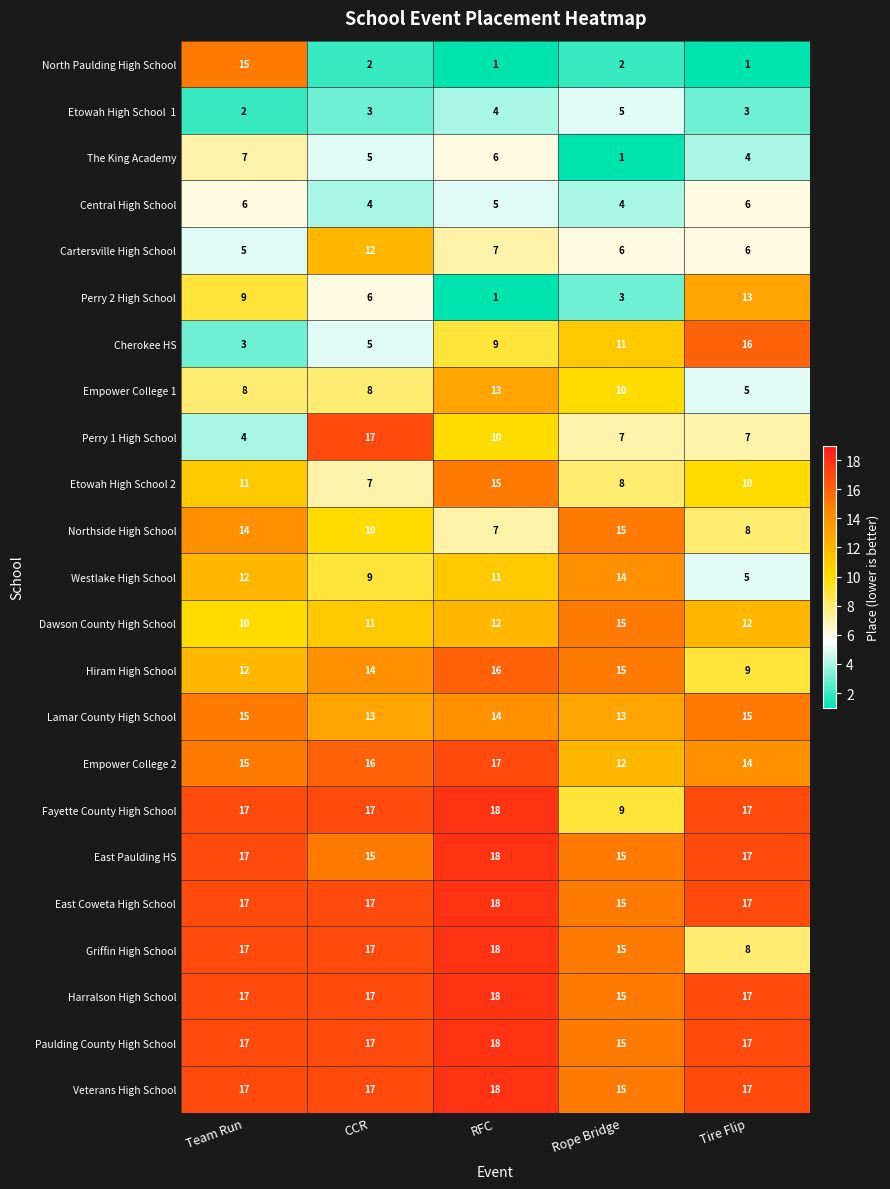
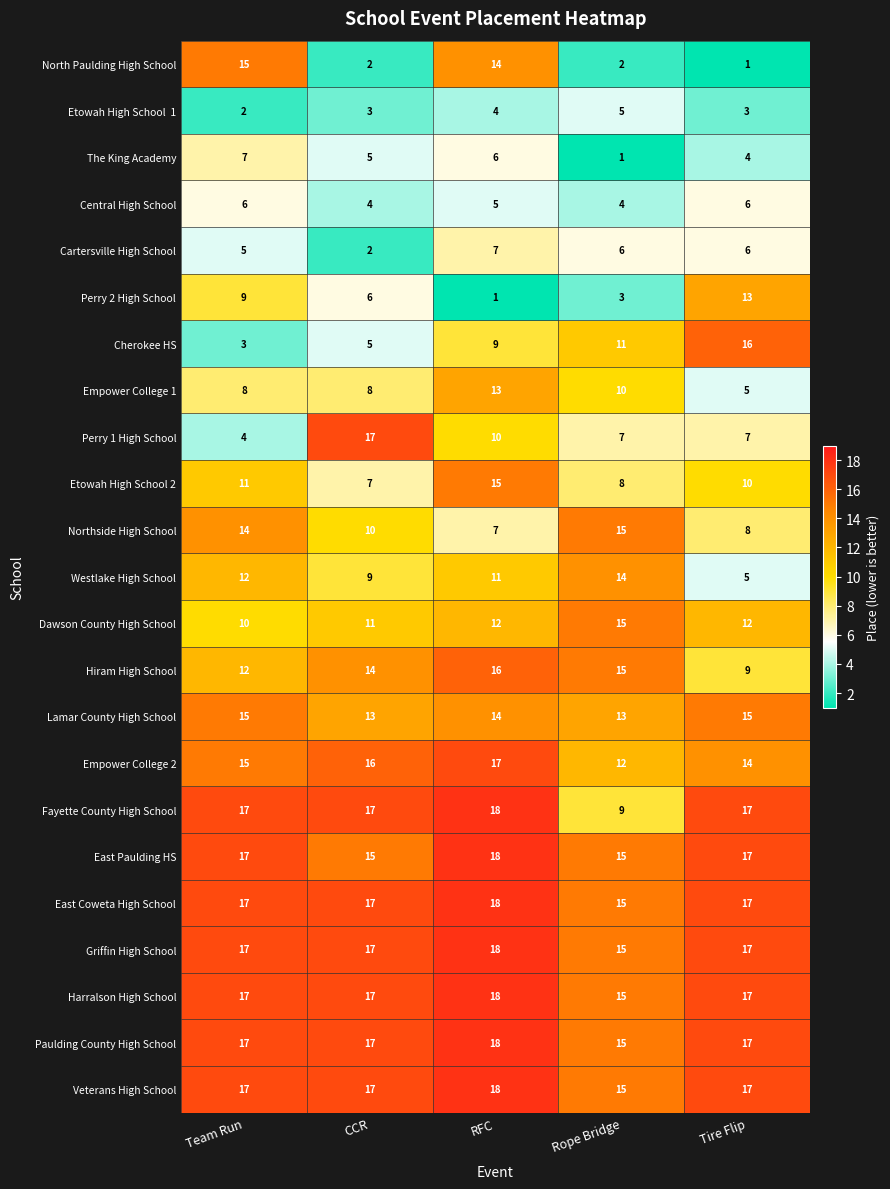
North Paulding High School, RFC: 1 -> 14
Cartersville High School, CCR: 12 -> 2
Griffin High School, Tire Flip: 8 -> 17
